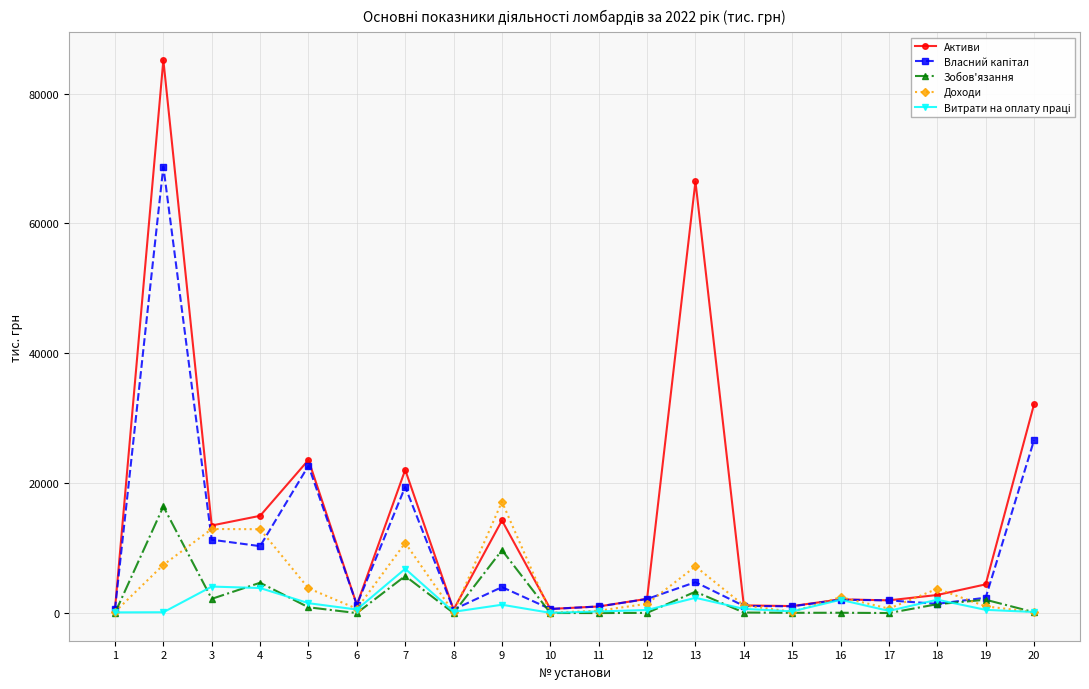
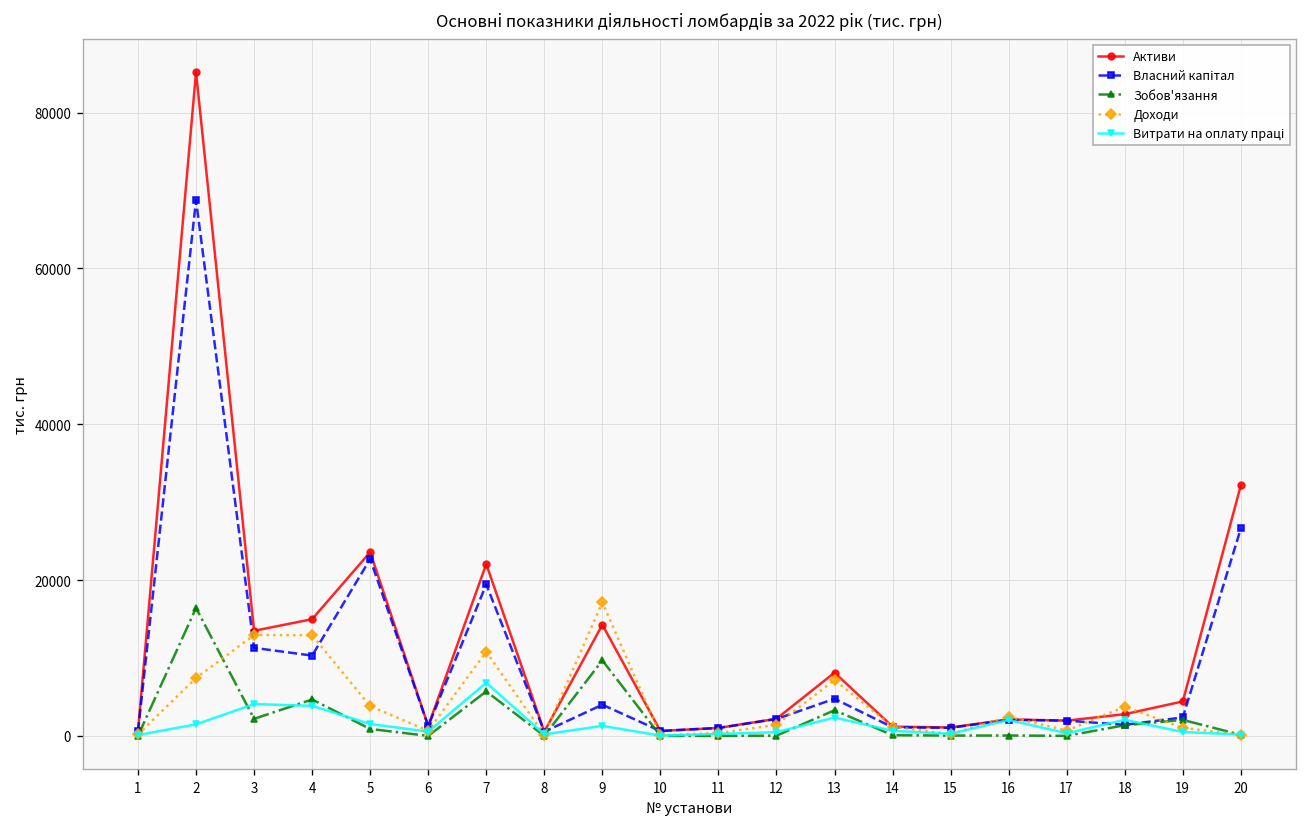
Витрати на оплату праці, 2: 0 -> 1000
Активи, 13: 66000 -> 8000
